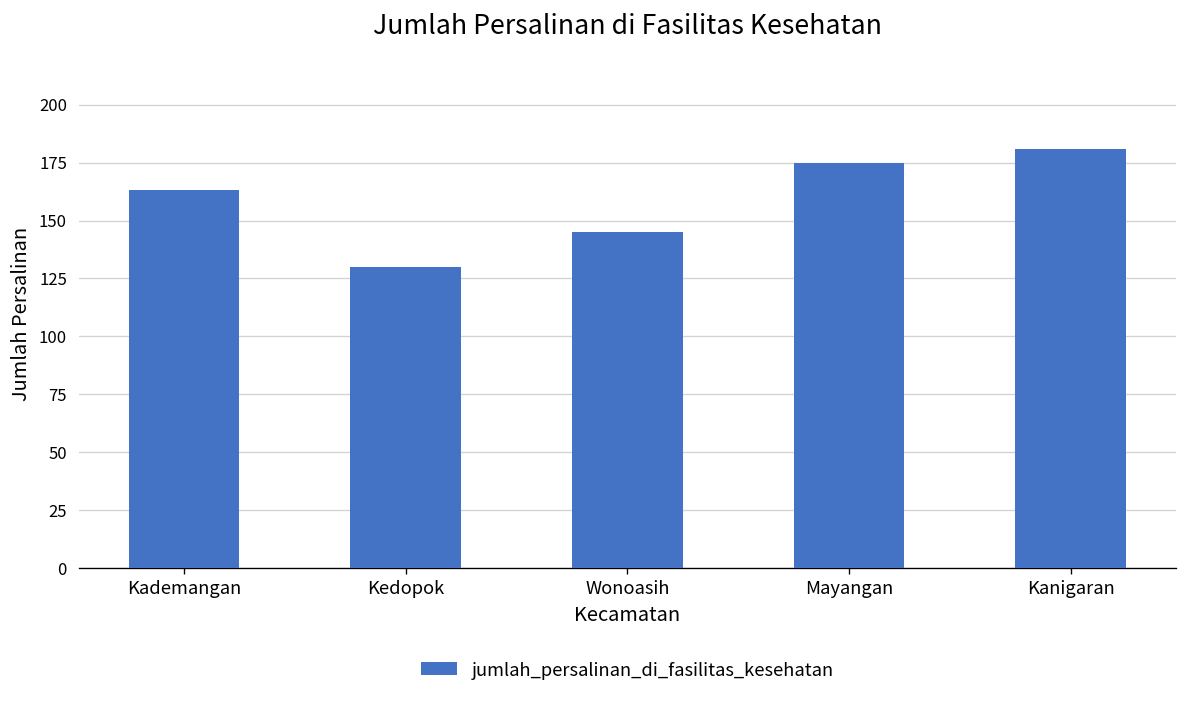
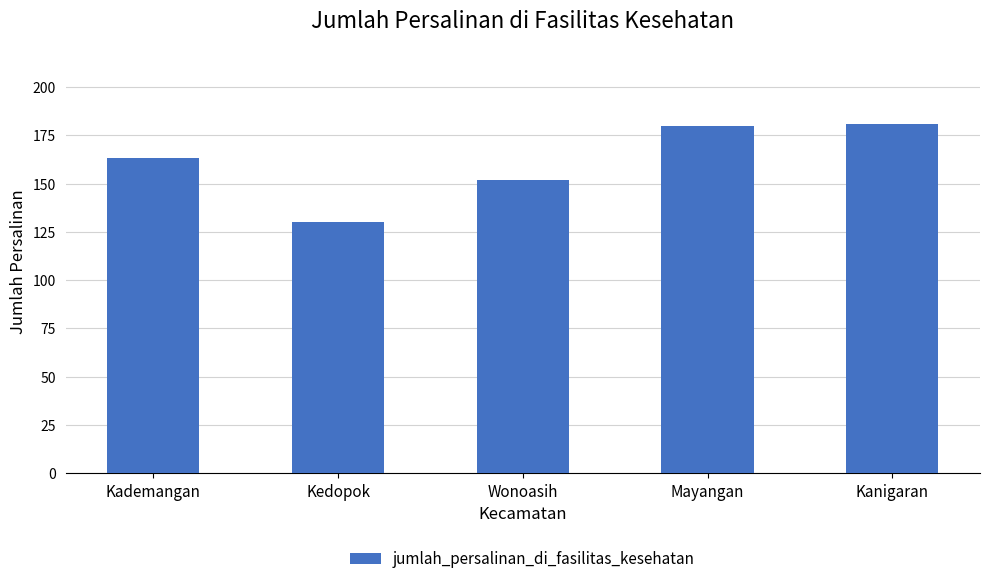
Wonoasih: 145 -> 152
Mayangan: 175 -> 180
